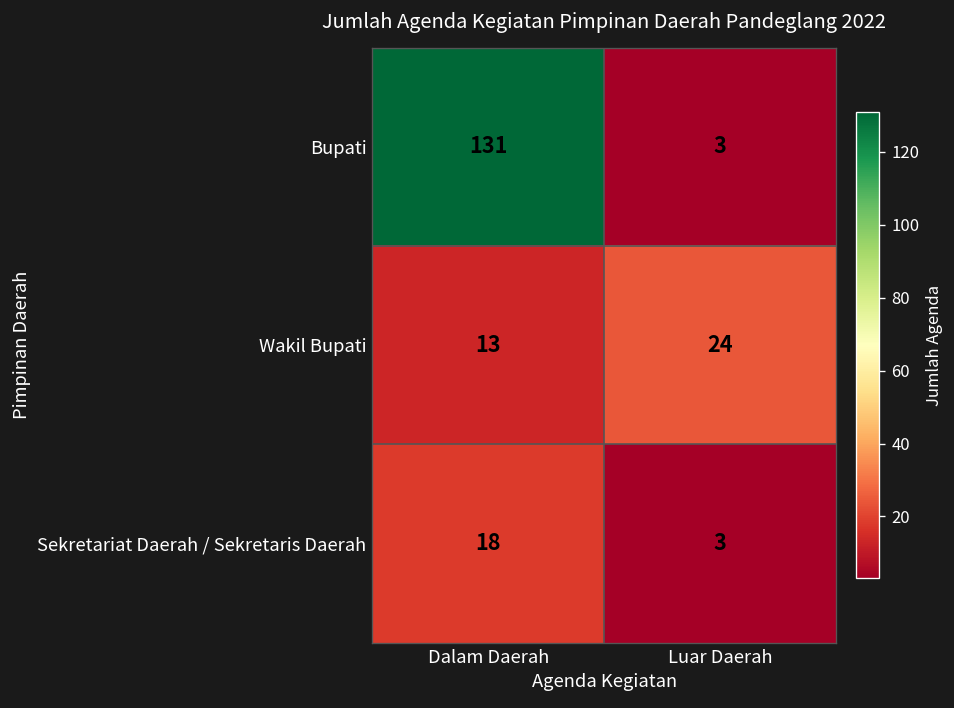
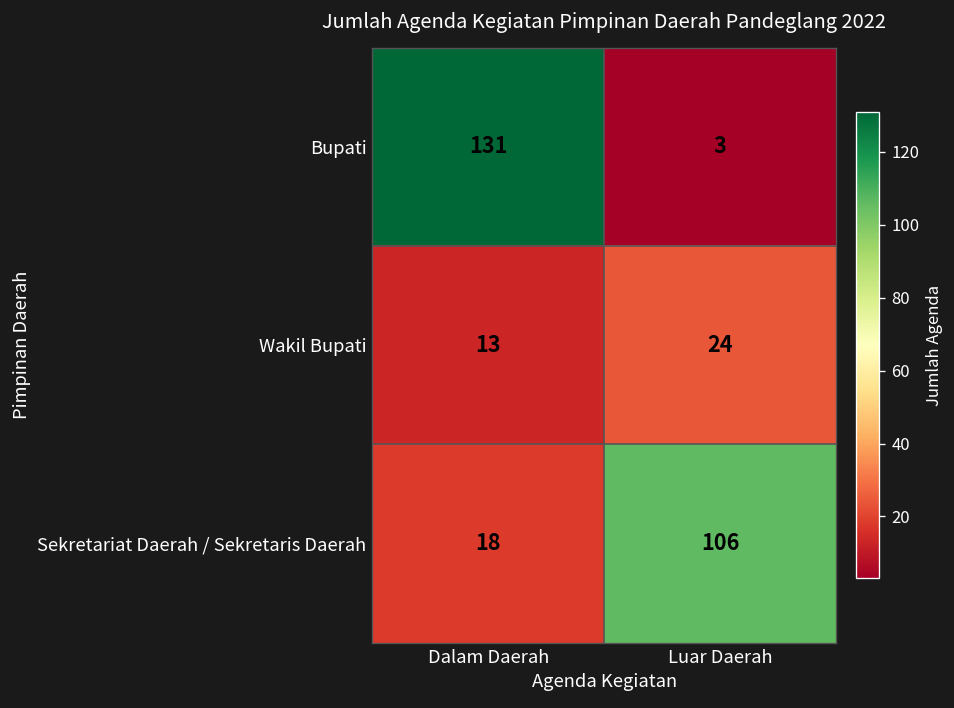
Sekretariat Daerah / Sekretaris Daerah, Luar Daerah: 3 -> 106
